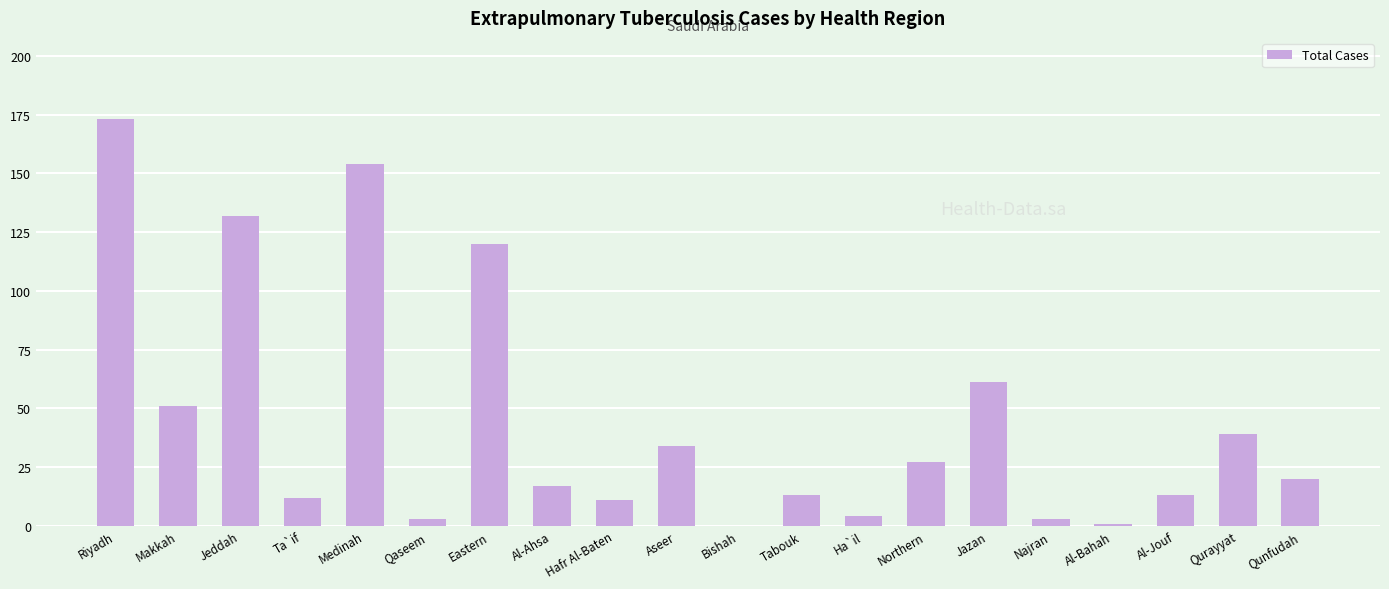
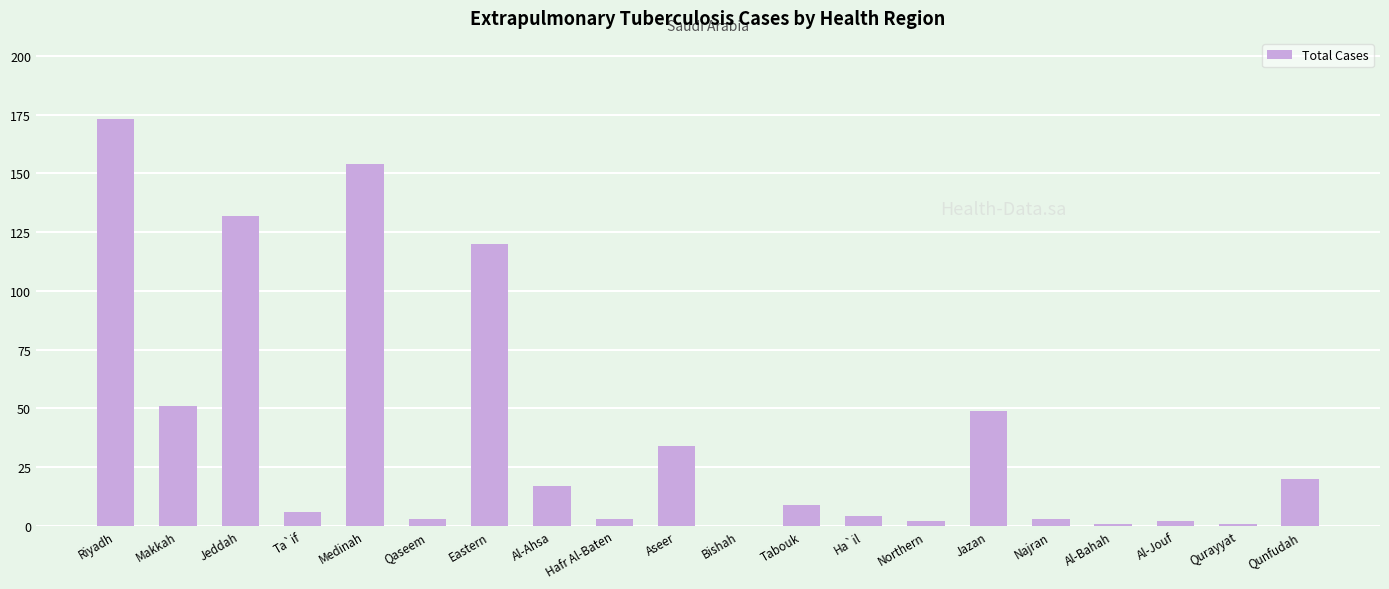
Ta`if: 12 -> 6
Hafr Al-Baten: 11 -> 3
Tabouk: 13 -> 9
Northern: 27 -> 2
Jazan: 61 -> 49
Al-Jouf: 13 -> 2
Qurayyat: 39 -> 1
